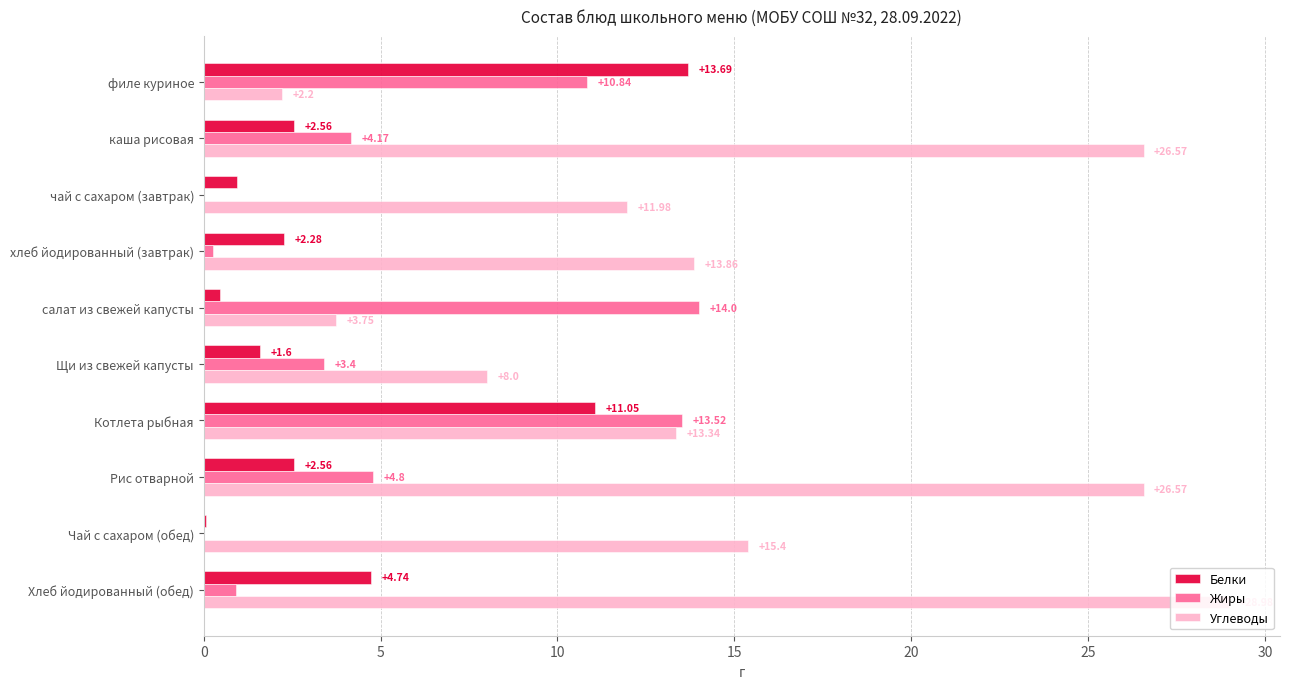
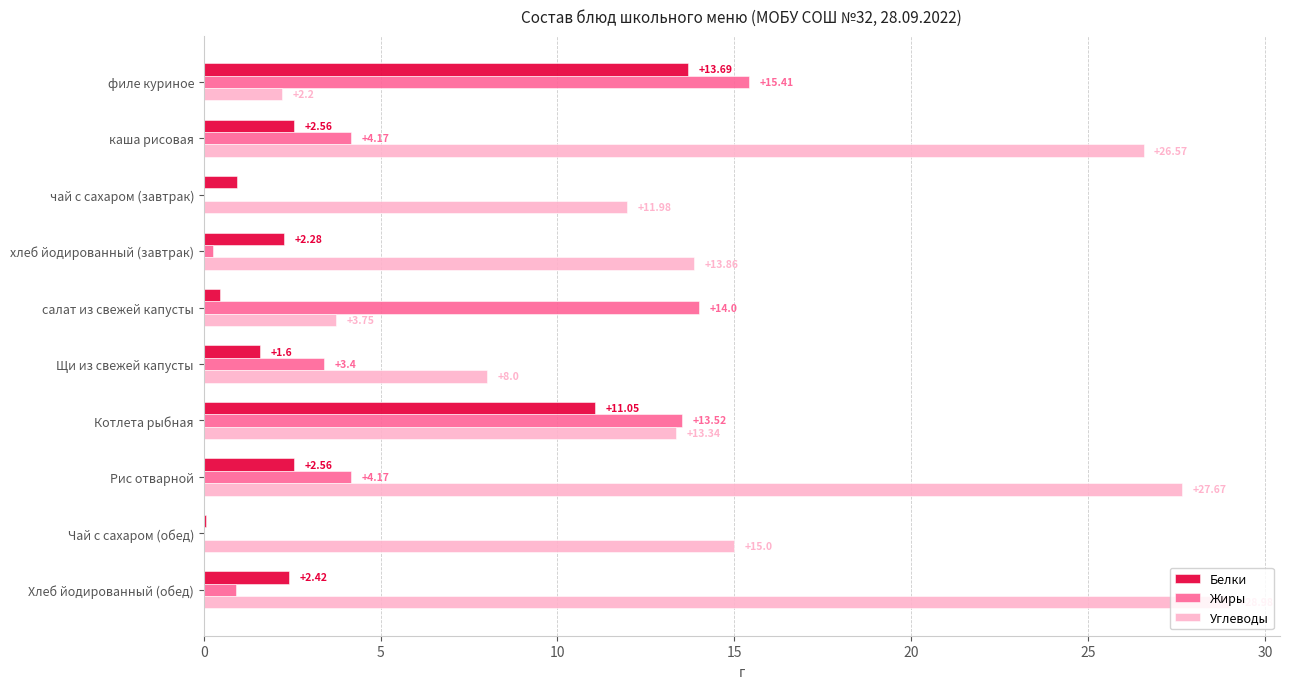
Жиры, филе куриное: +10.84 -> +15.41
Жиры, Рис отварной: +4.8 -> +4.17
Углеводы, Рис отварной: +26.57 -> +27.67
Углеводы, Чай с сахаром (обед): +15.4 -> +15.0
Белки, Хлеб йодированный (обед): +4.74 -> +2.42
